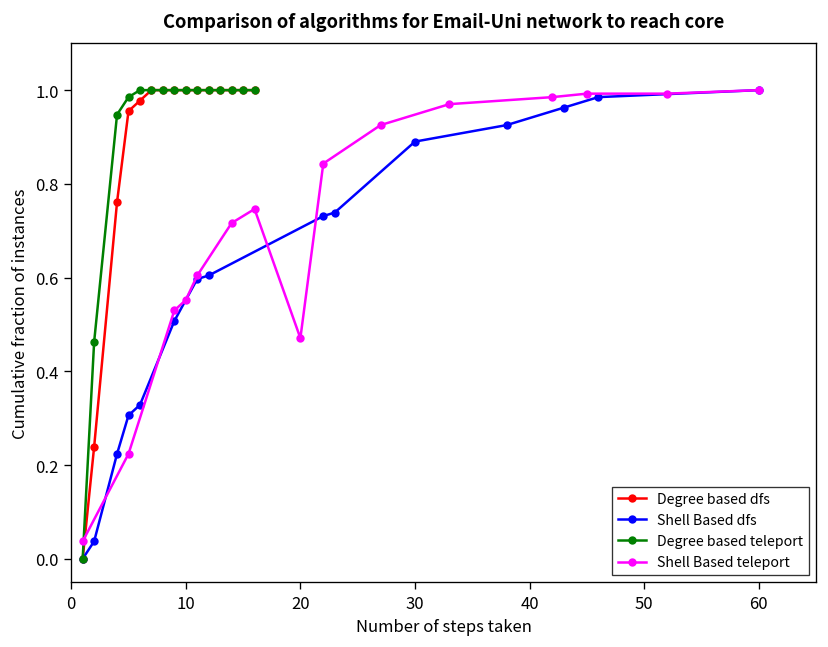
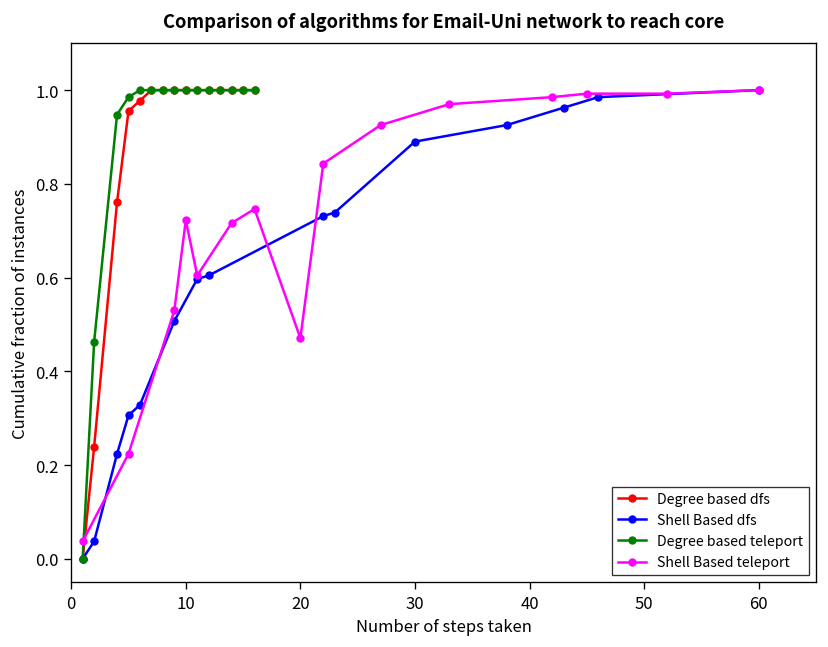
Shell Based teleport, 10: 0.55 -> 0.72
